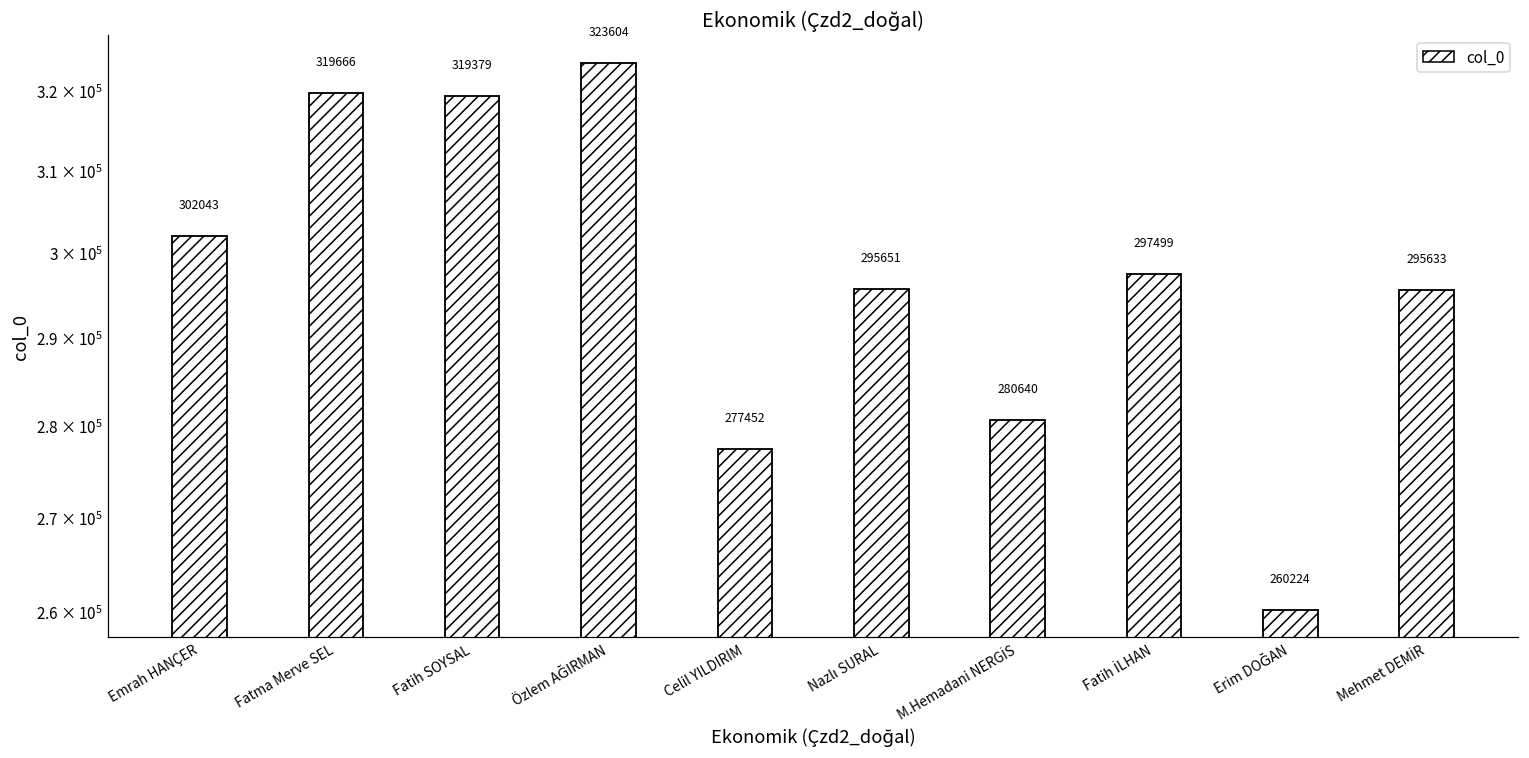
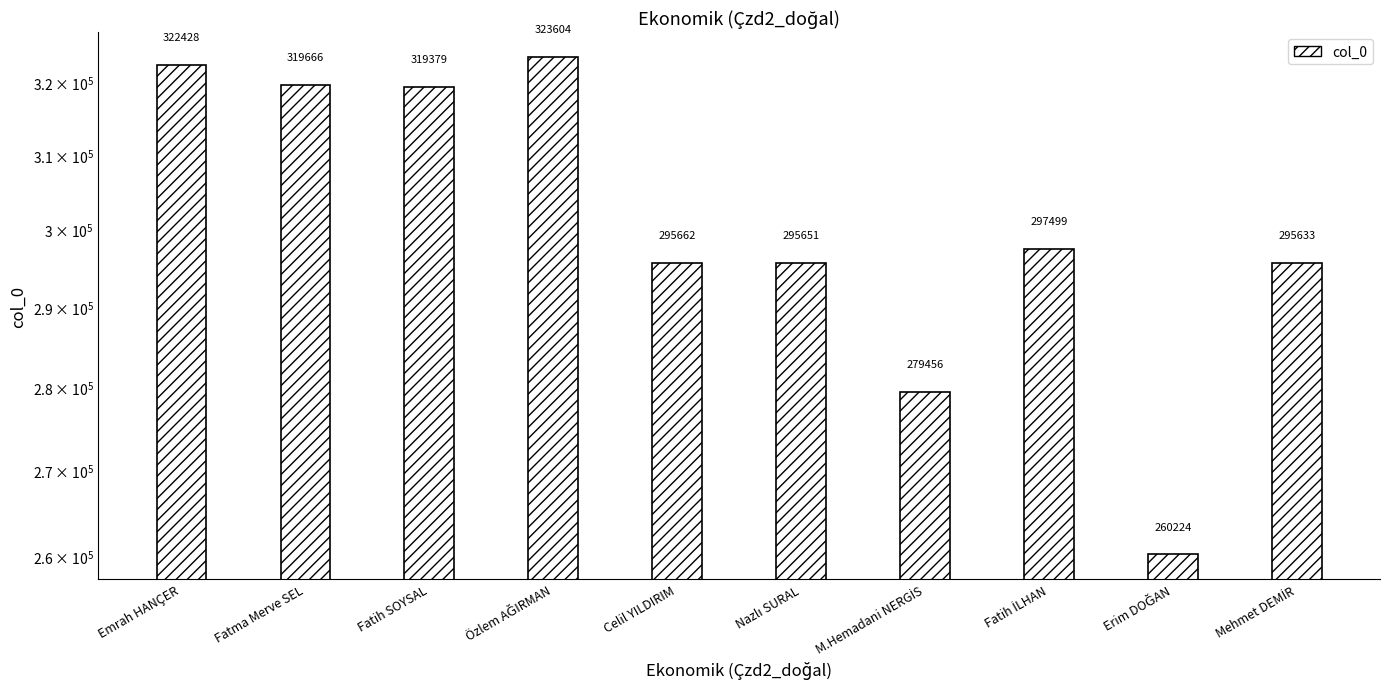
Emrah HANÇER: 302043 -> 322428
Celil YILDIRIM: 277452 -> 295662
M.Hemadani NERGİS: 280640 -> 279456
